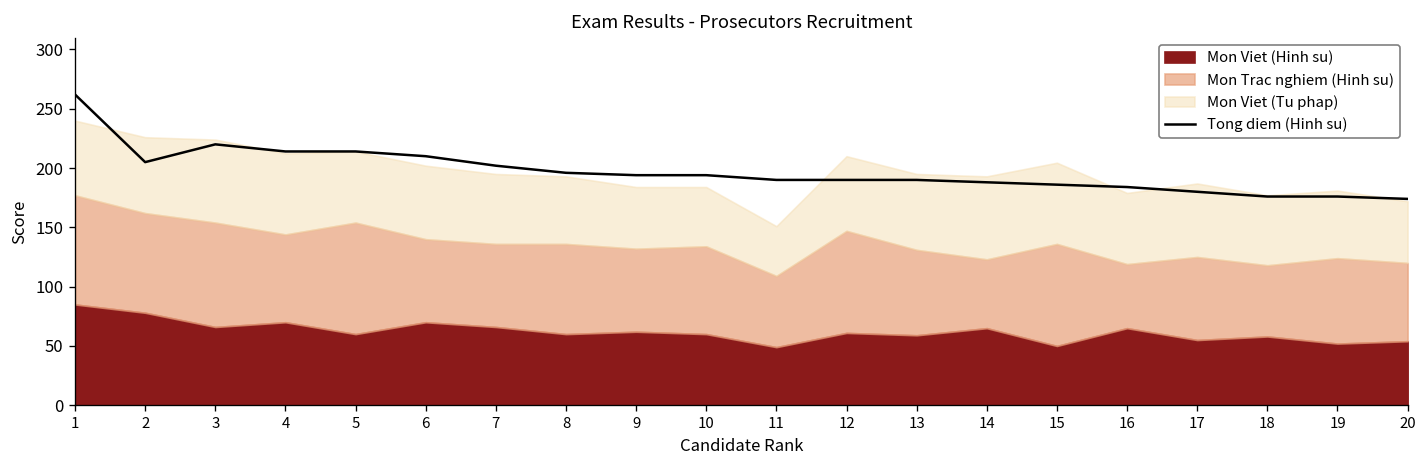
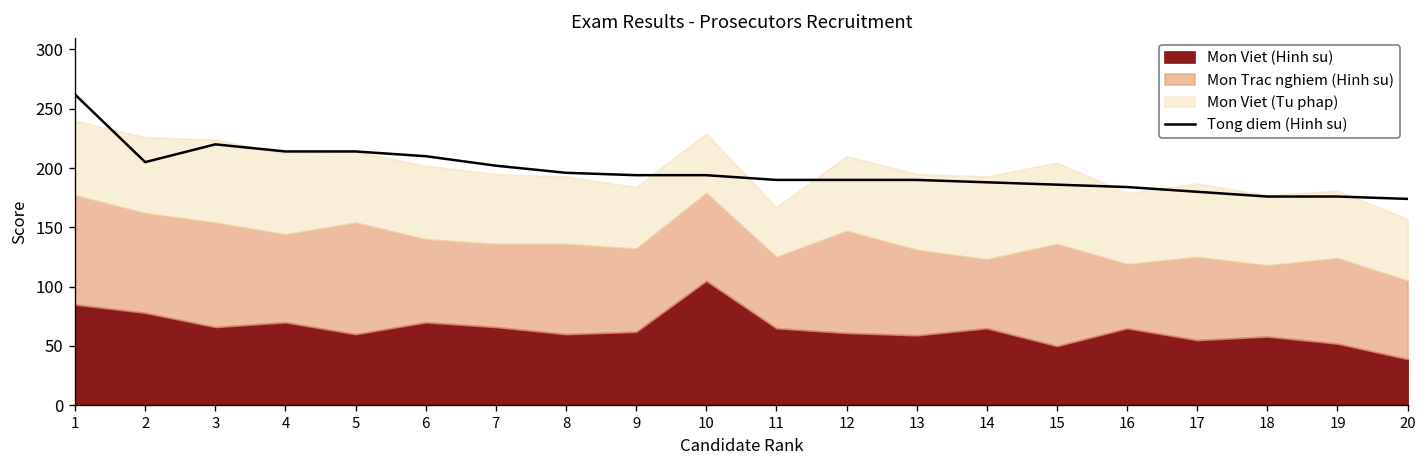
Mon Viet (Hinh su), 10: 60 -> 110
Mon Viet (Hinh su), 11: 50 -> 70
Mon Viet (Hinh su), 20: 50 -> 40
